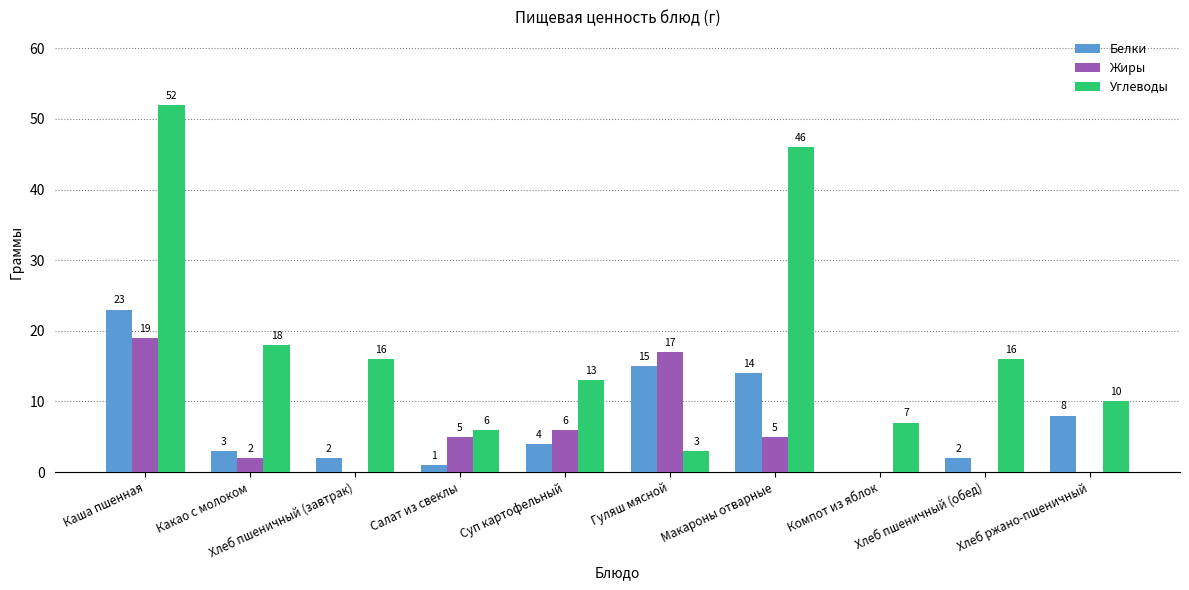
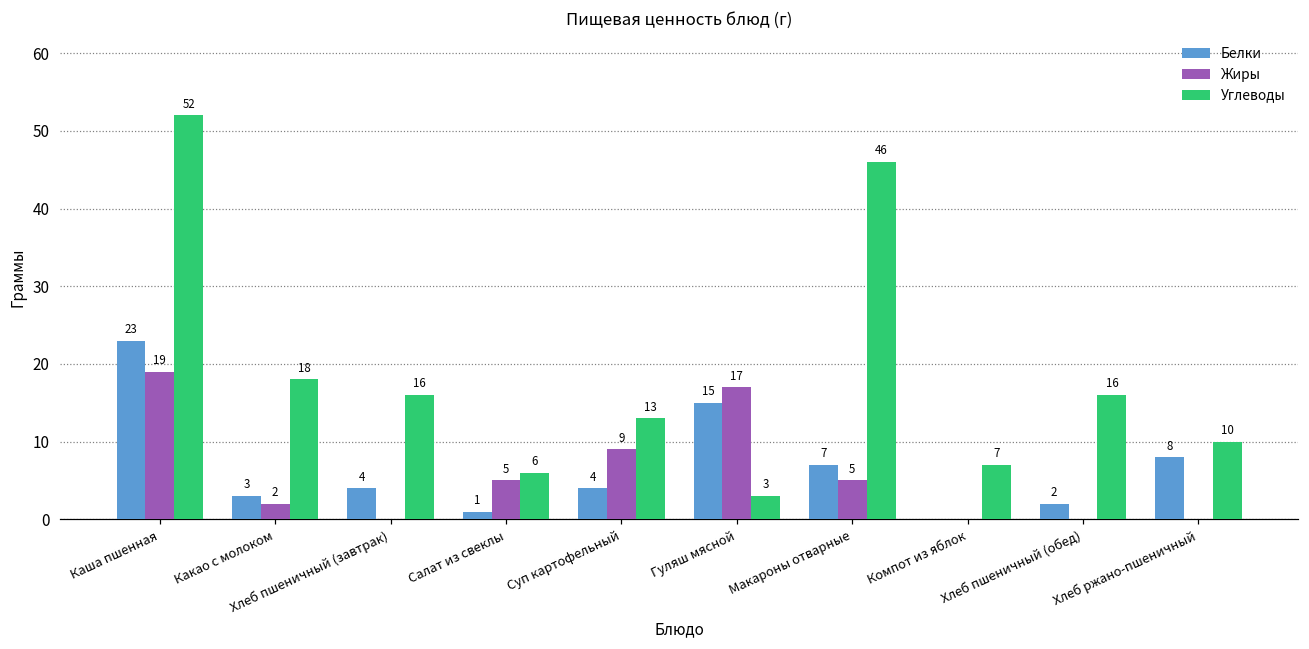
Белки, Хлеб пшеничный (завтрак): 2 -> 4
Жиры, Суп картофельный: 6 -> 9
Белки, Макароны отварные: 14 -> 7
